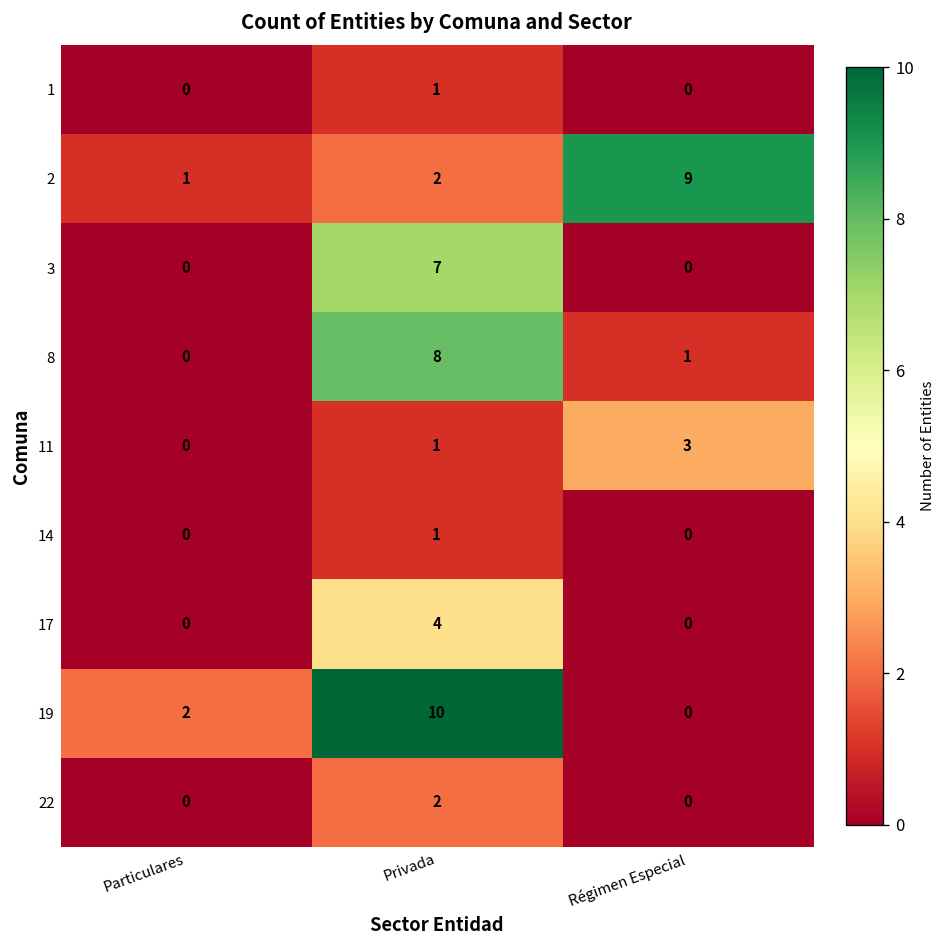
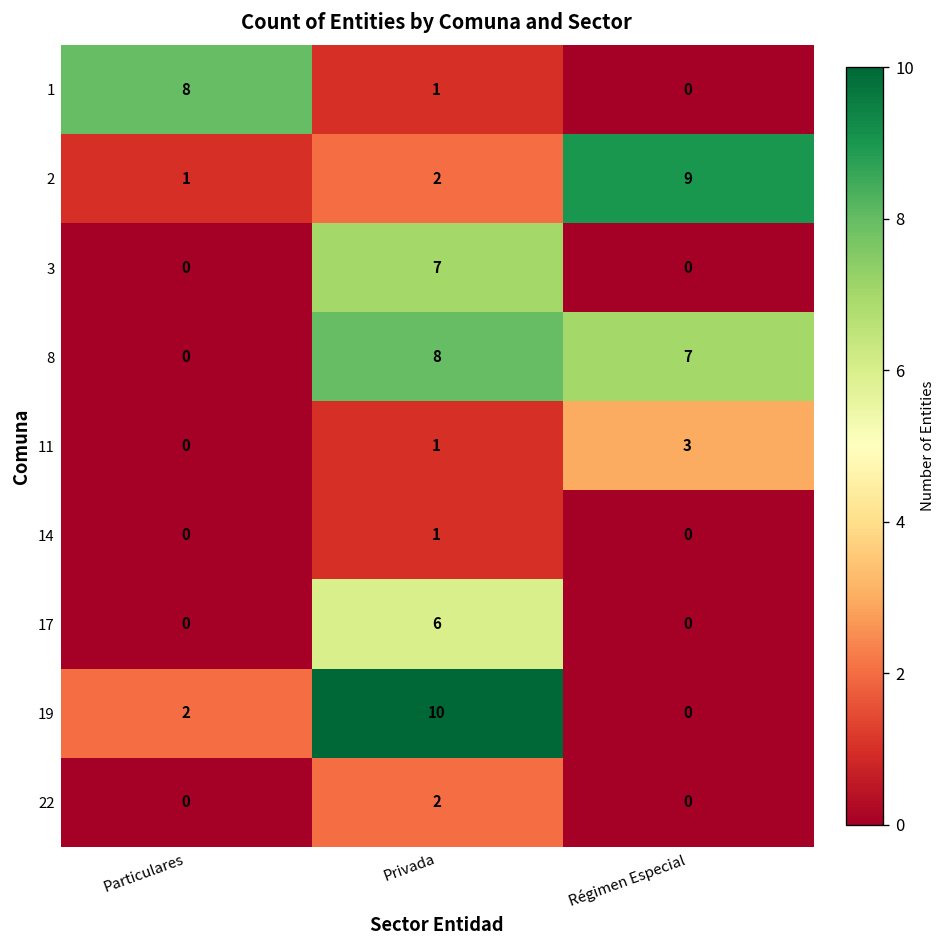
1, Particulares: 0 -> 8
8, Régimen Especial: 1 -> 7
17, Privada: 4 -> 6
